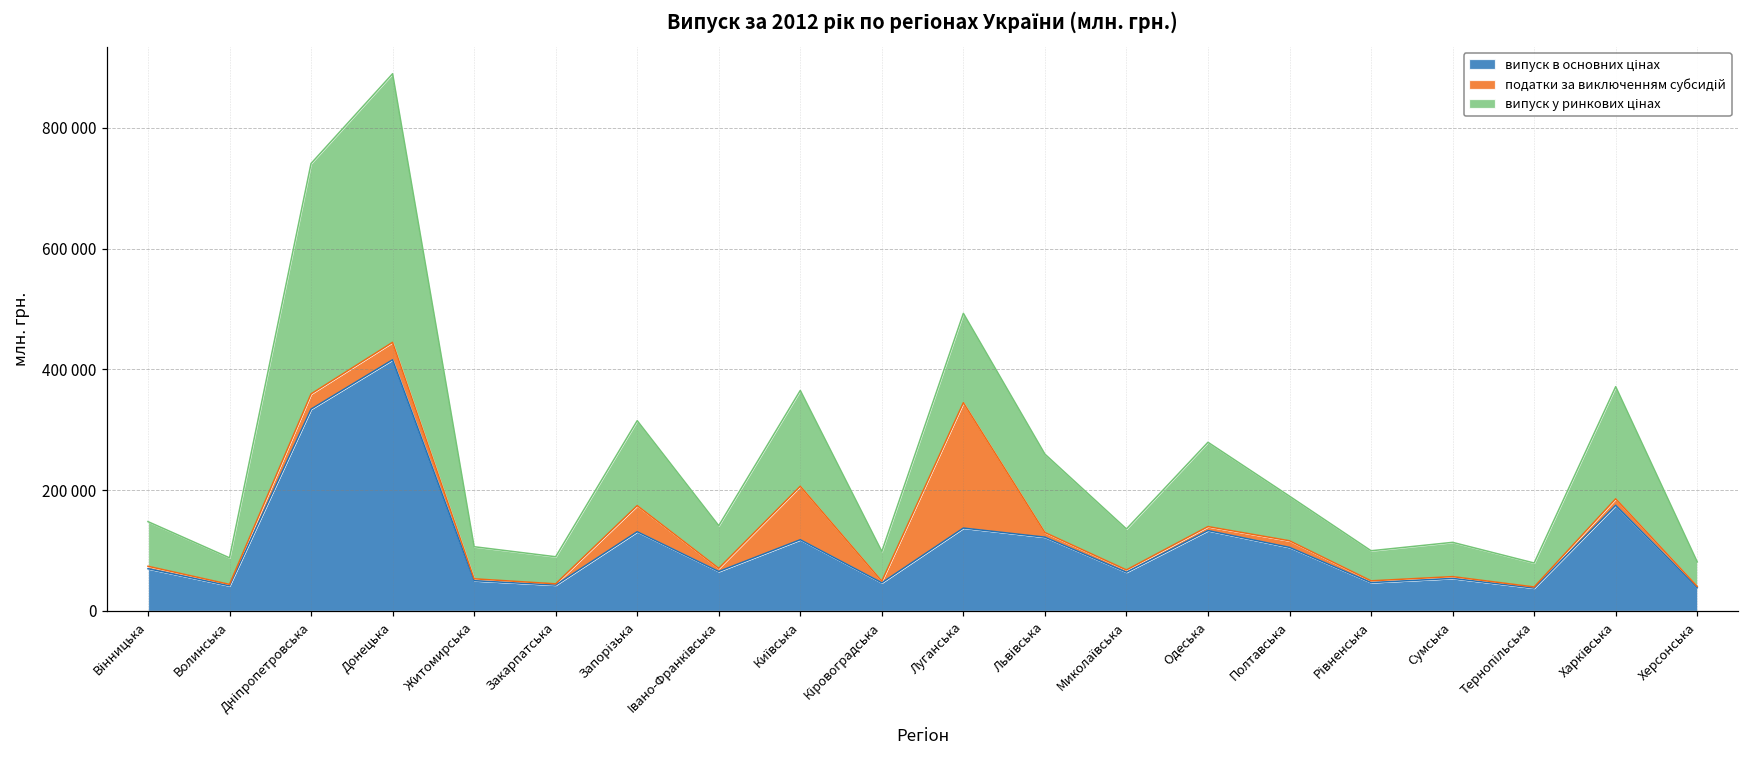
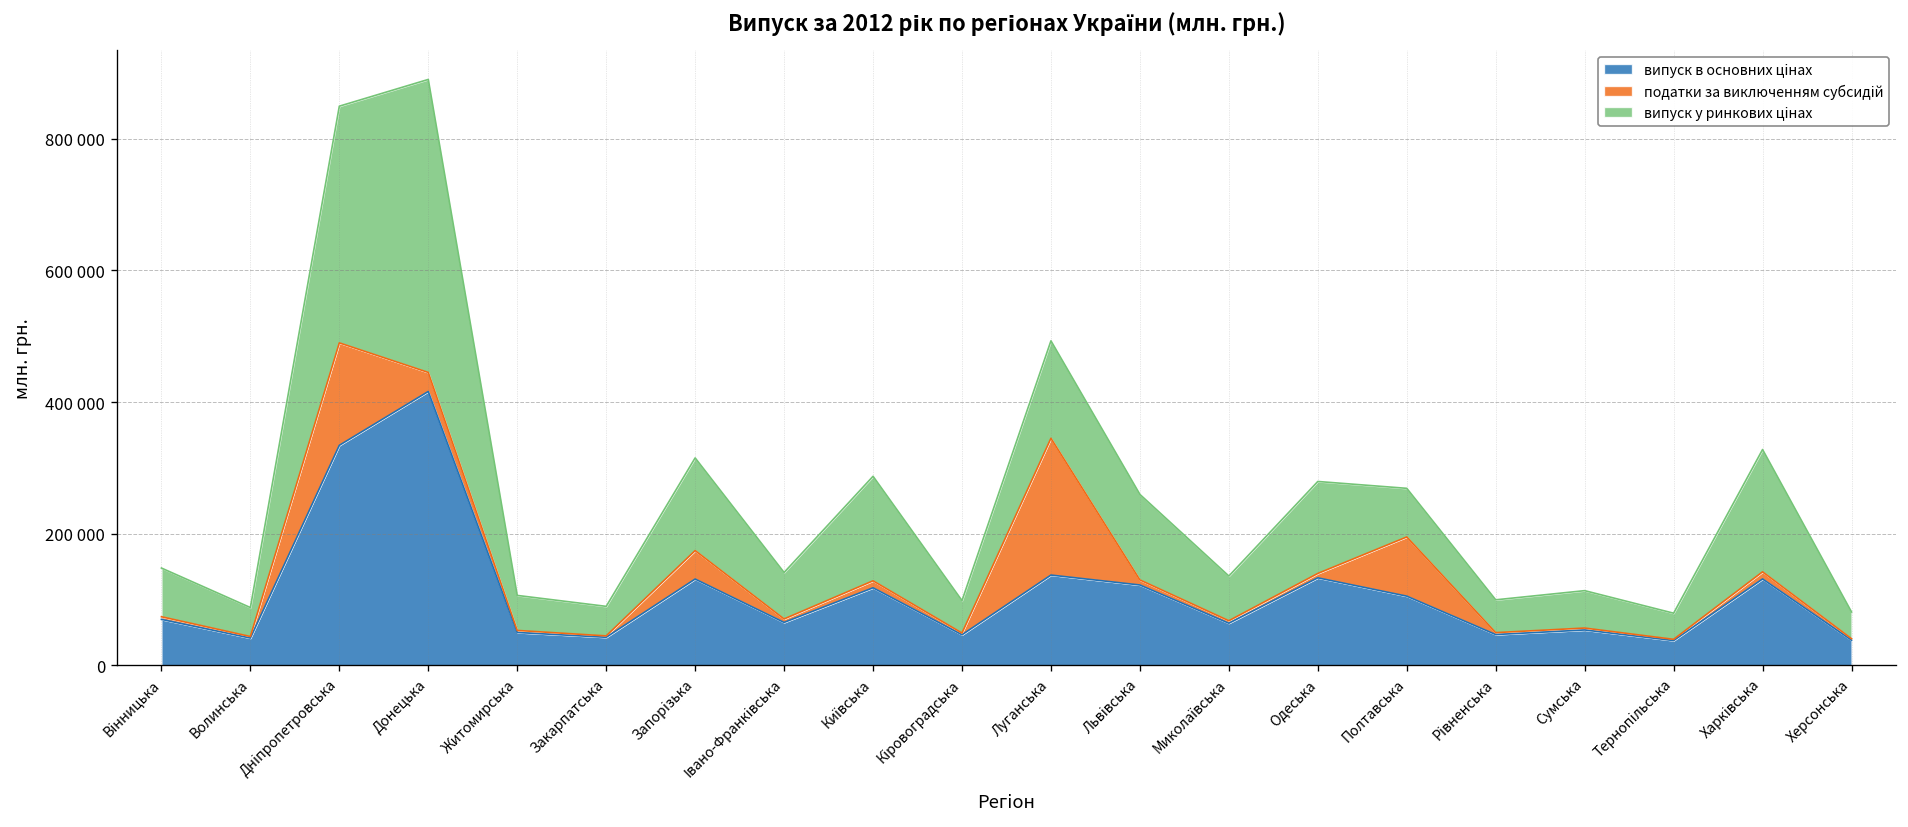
податки за виключенням субсидій, Дніпропетровська: 30000 -> 160000
випуск у ринкових цінах, Дніпропетровська: 380000 -> 360000
податки за виключенням субсидій, Київська: 90000 -> 10000
податки за виключенням субсидій, Полтавська: 10000 -> 90000
випуск в основних цінах, Харківська: 170000 -> 130000
